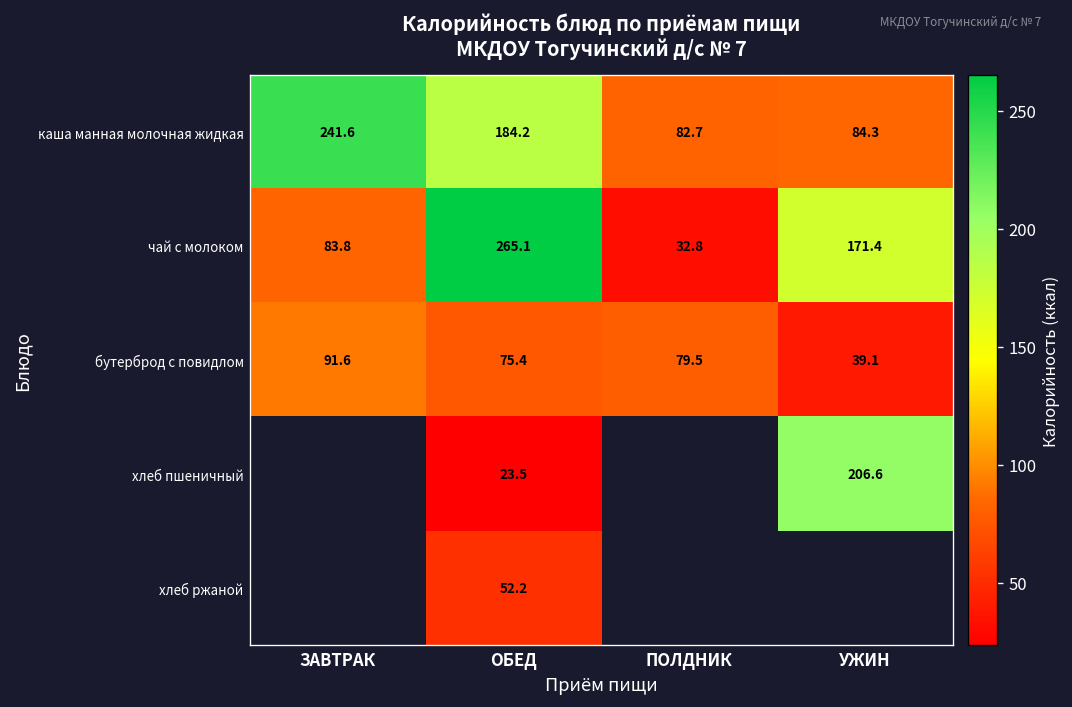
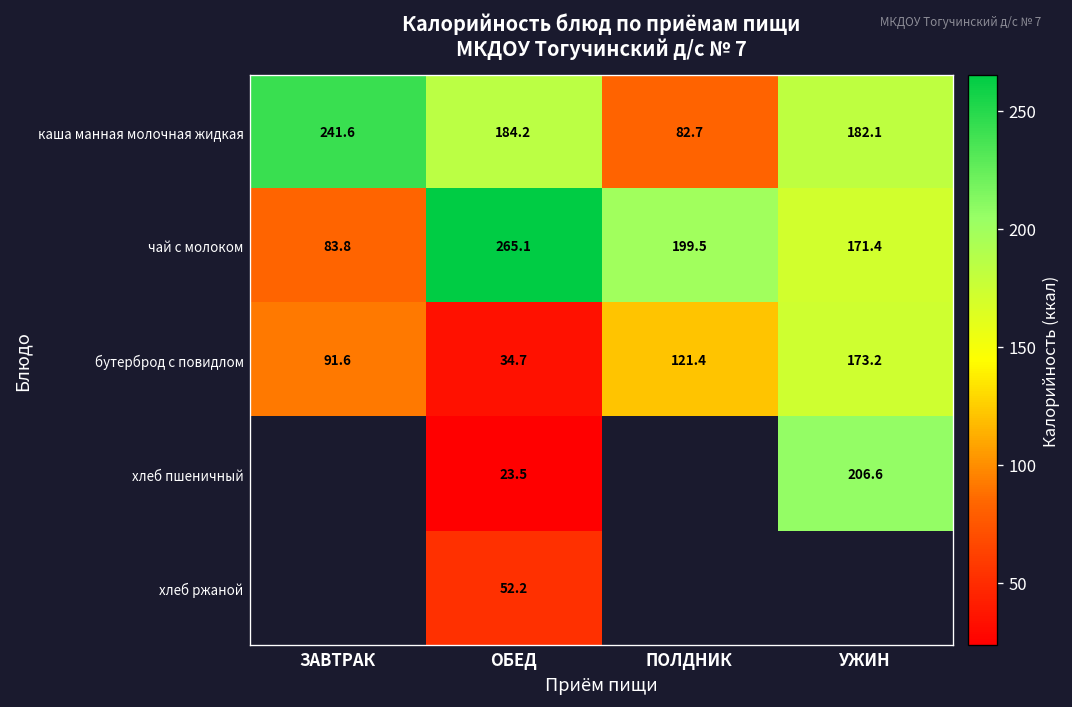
каша манная молочная жидкая, УЖИН: 84.3 -> 182.1
чай с молоком, ПОЛДНИК: 32.8 -> 199.5
бутерброд с повидлом, ОБЕД: 75.4 -> 34.7
бутерброд с повидлом, ПОЛДНИК: 79.5 -> 121.4
бутерброд с повидлом, УЖИН: 39.1 -> 173.2
